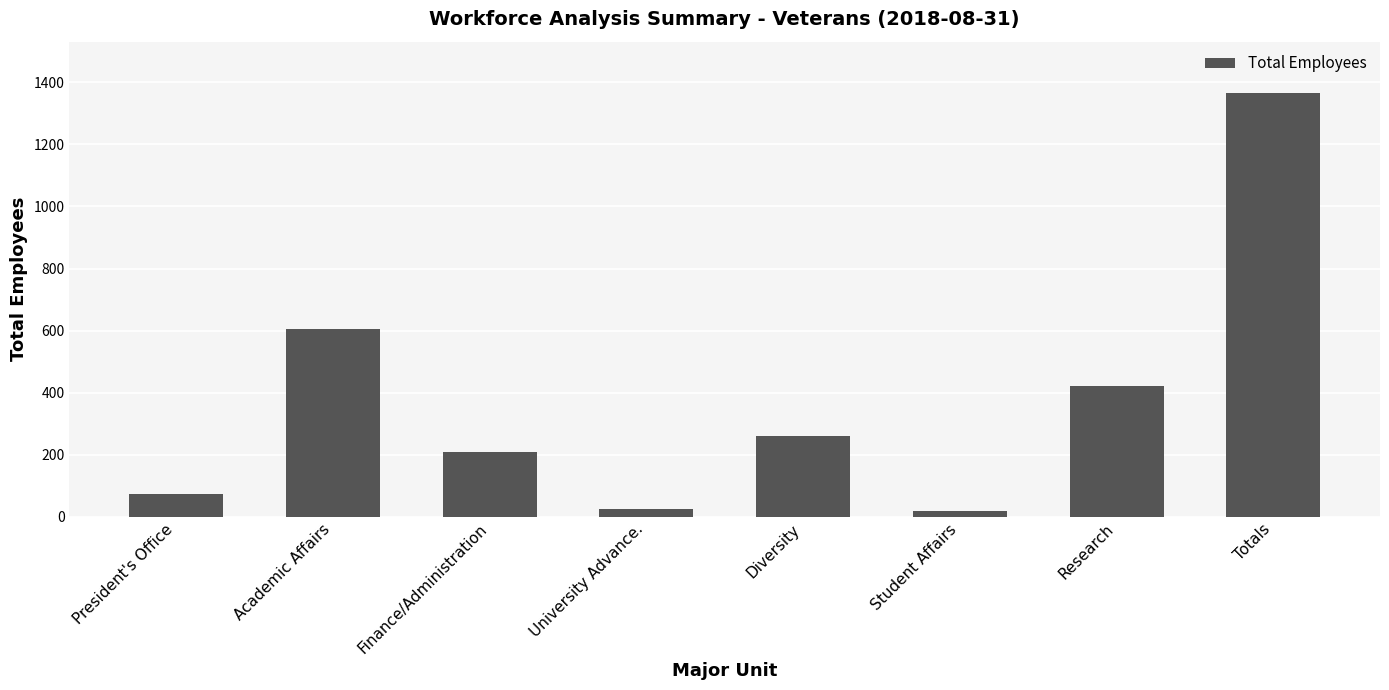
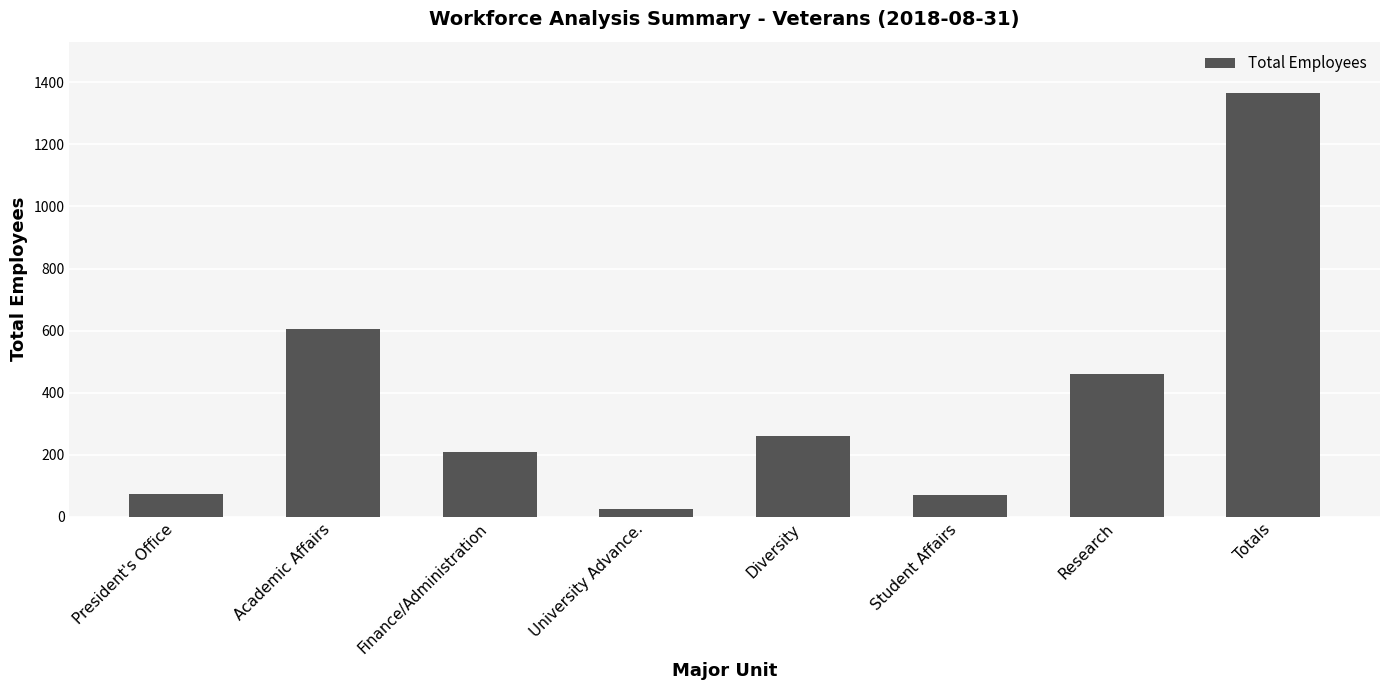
Student Affairs: 20 -> 70
Research: 420 -> 460
